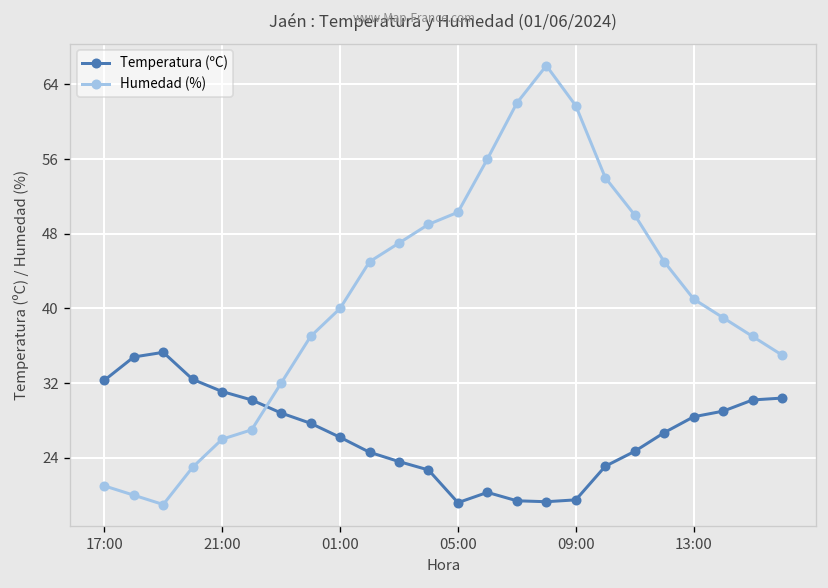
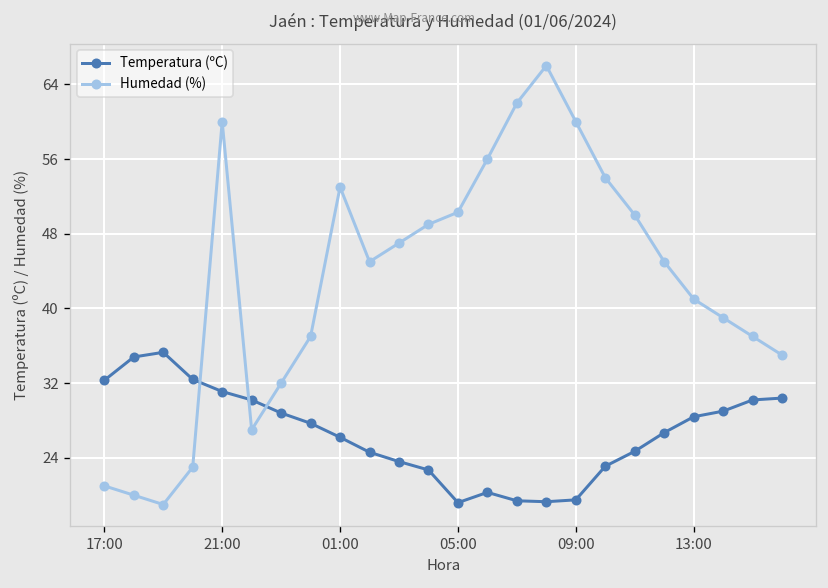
Humedad (%), 21:00: 26 -> 60
Humedad (%), 01:00: 40 -> 53
Humedad (%), 09:00: 62 -> 60
